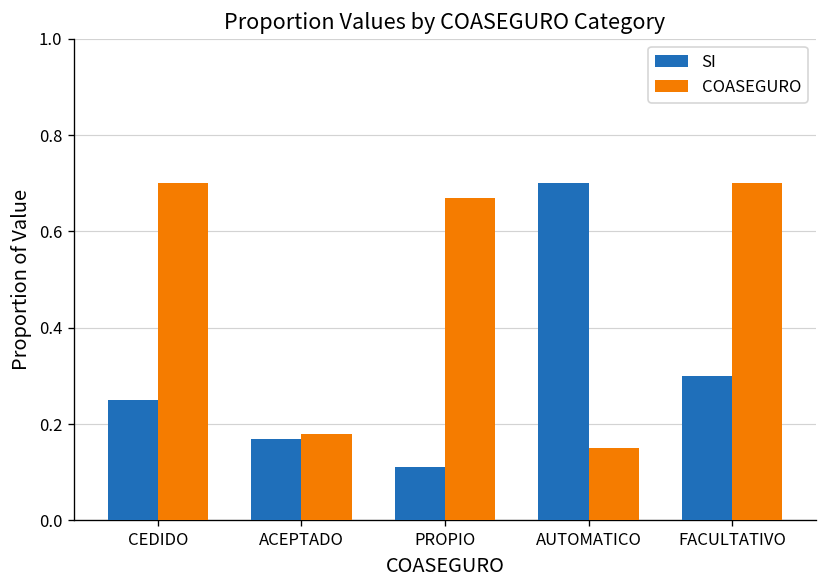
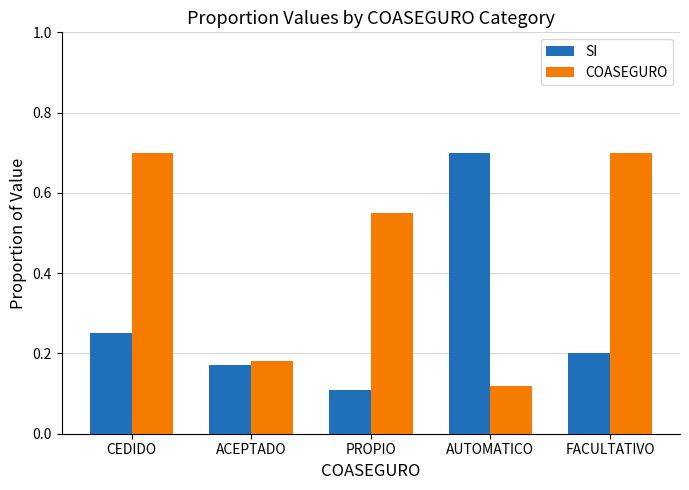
COASEGURO, PROPIO: 0.67 -> 0.55
COASEGURO, AUTOMATICO: 0.15 -> 0.12
SI, FACULTATIVO: 0.3 -> 0.2
